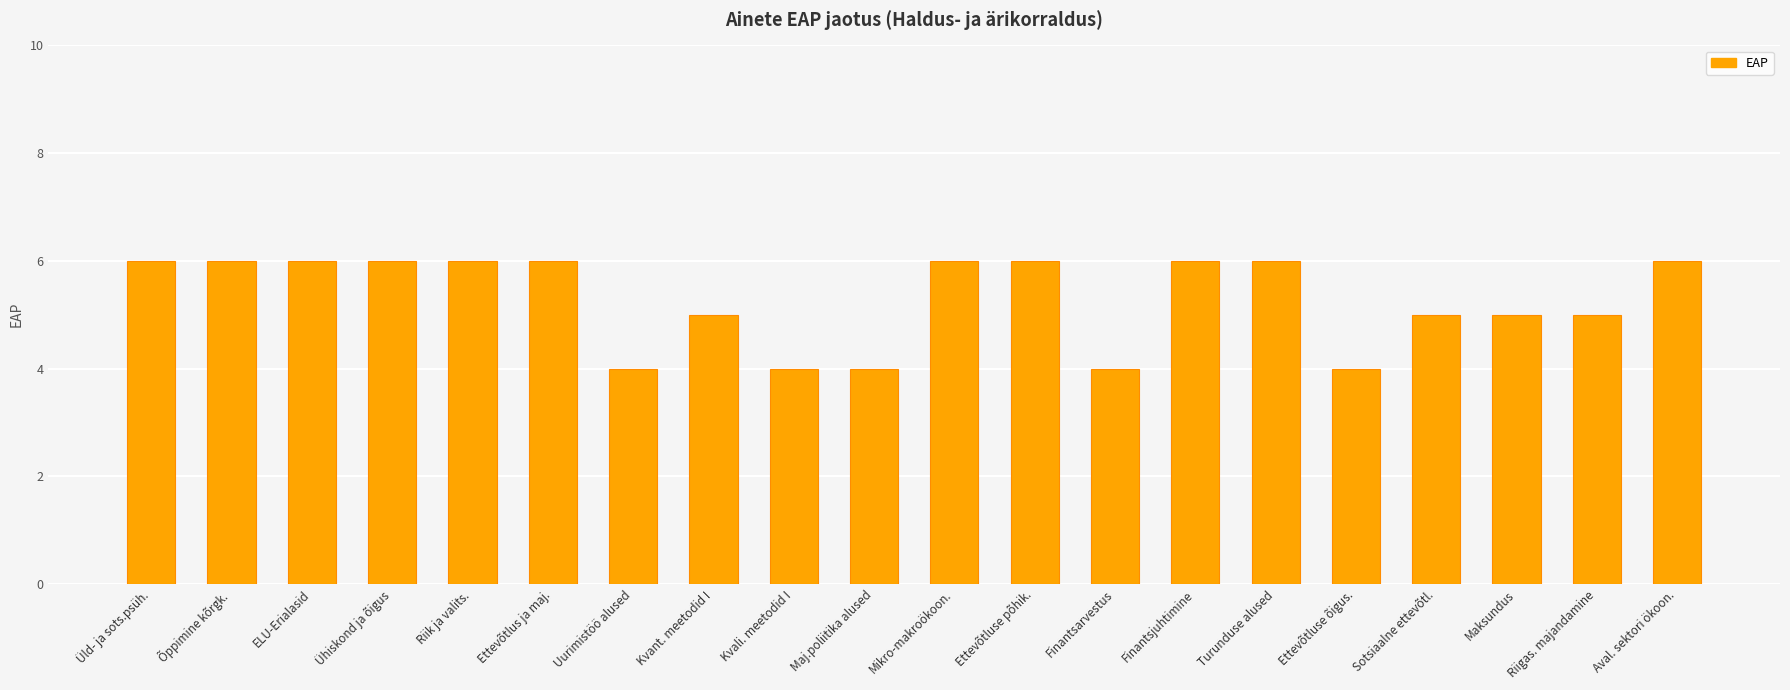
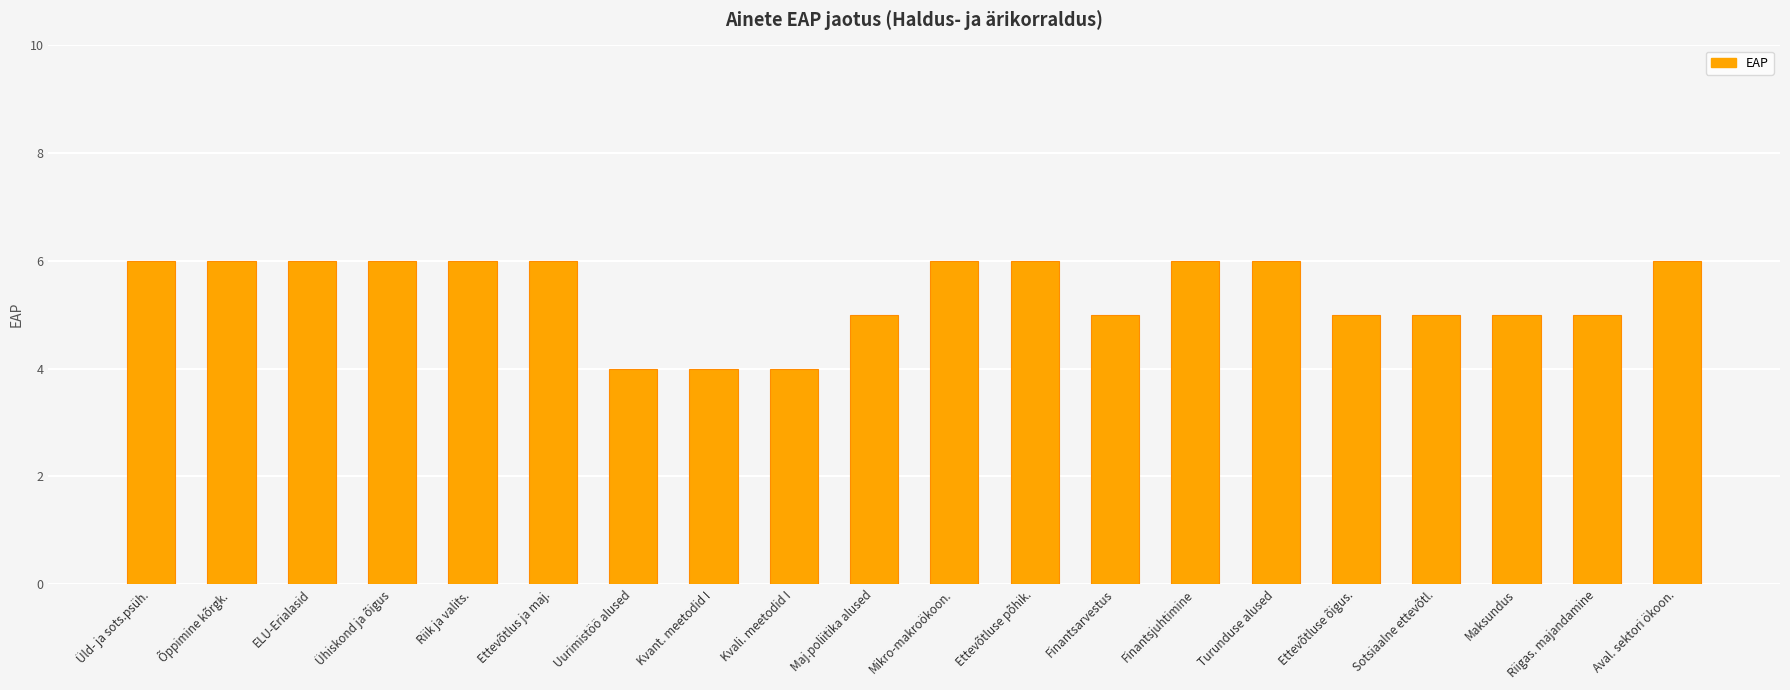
Kvant. meetodid I: 5 -> 4
Maj.poliitika alused: 4 -> 5
Finantsarvestus: 4 -> 5
Ettevõtluse õigus.: 4 -> 5
